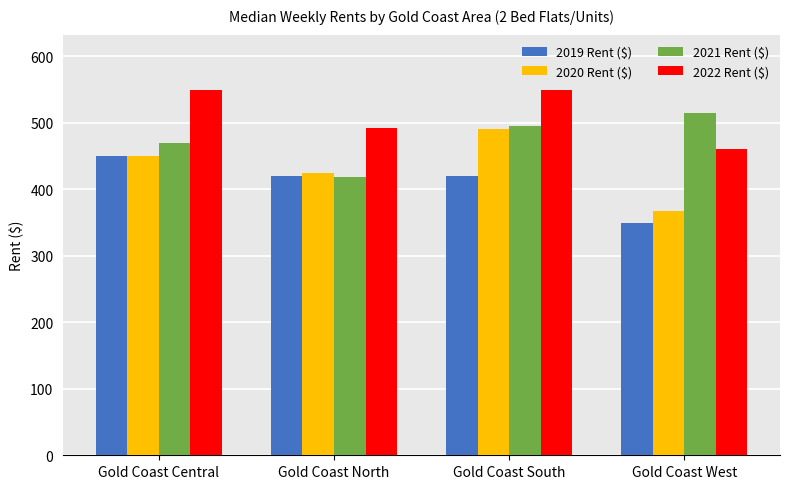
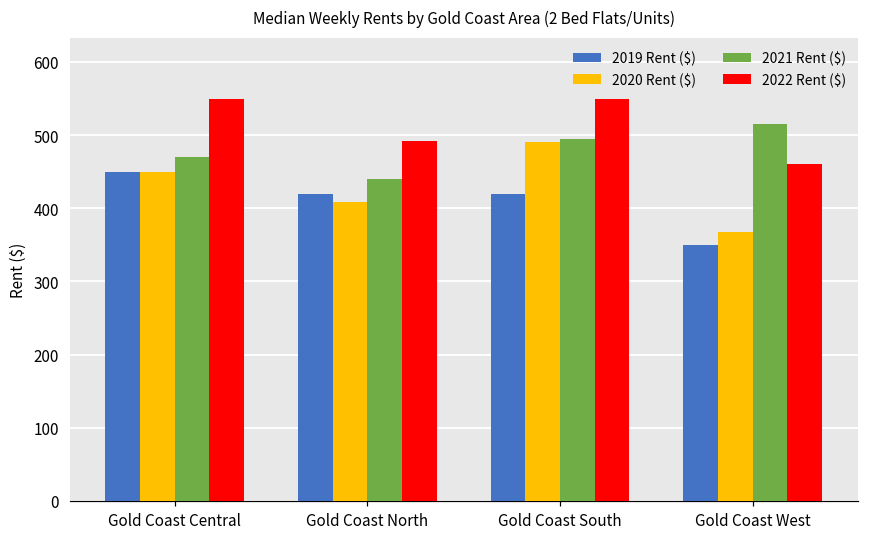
2020 Rent ($), Gold Coast North: 430 -> 410
2021 Rent ($), Gold Coast North: 420 -> 440
